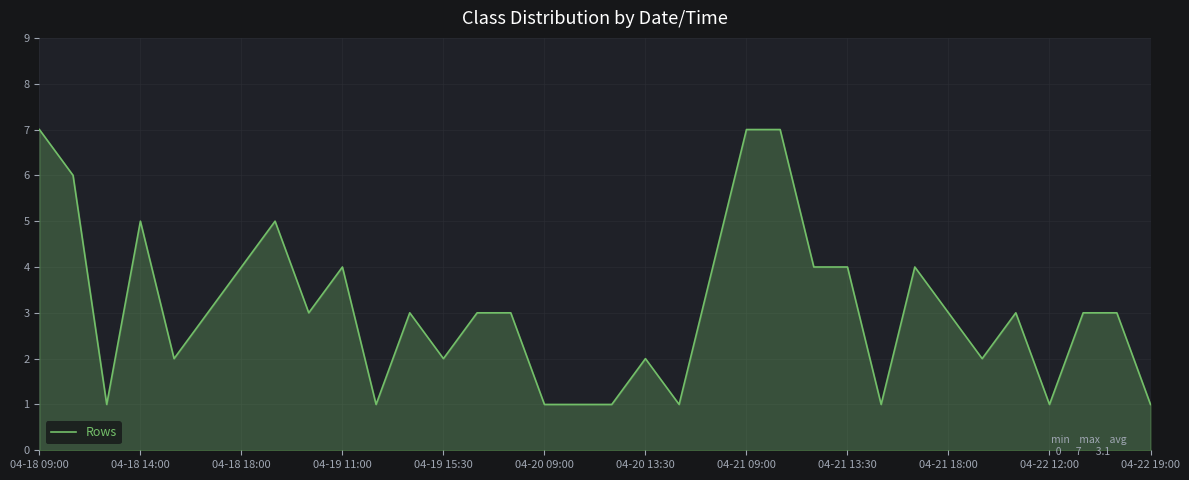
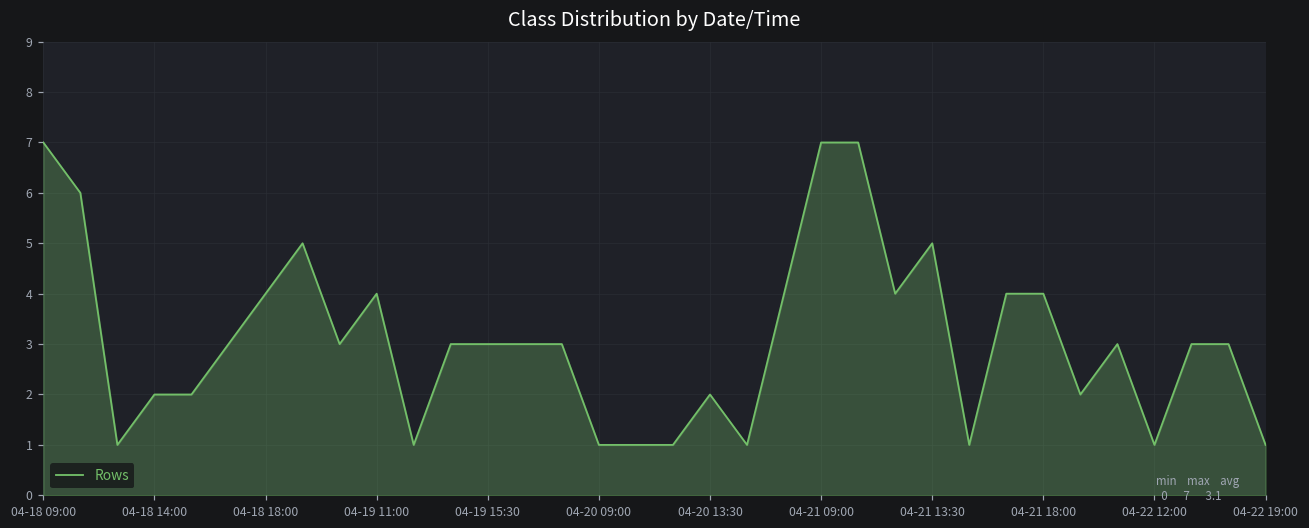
04-18 14:00: 5 -> 2
04-19 15:30: 2 -> 3
04-21 13:30: 4 -> 5
04-21 18:00: 3 -> 4
